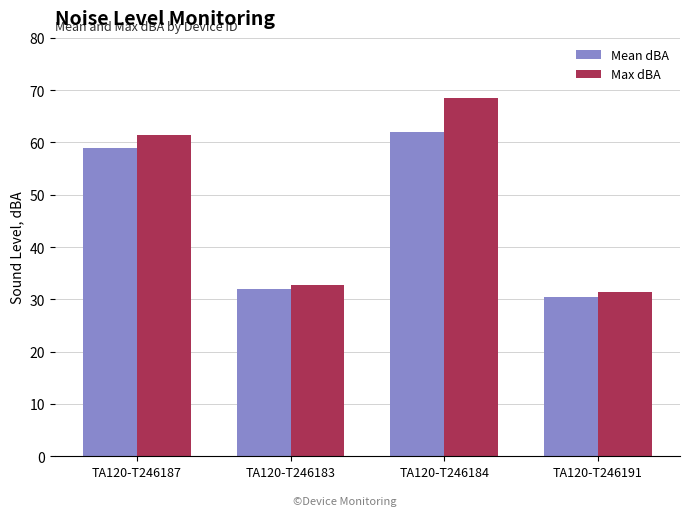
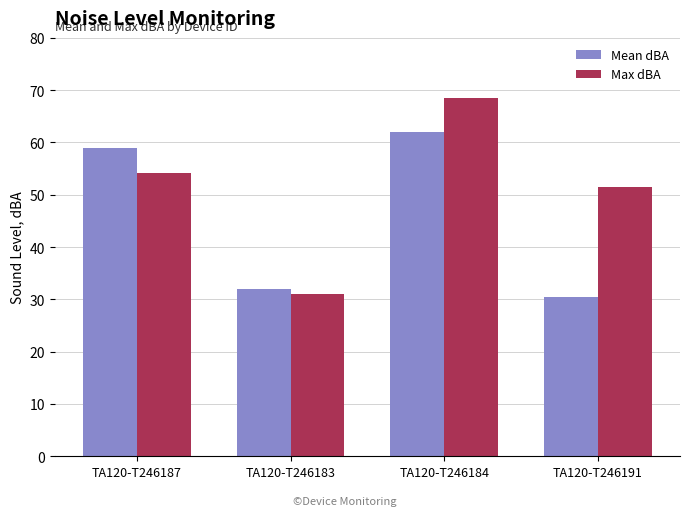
Max dBA, TA120-T246187: 62 -> 54
Max dBA, TA120-T246183: 33 -> 31
Max dBA, TA120-T246191: 31 -> 51
